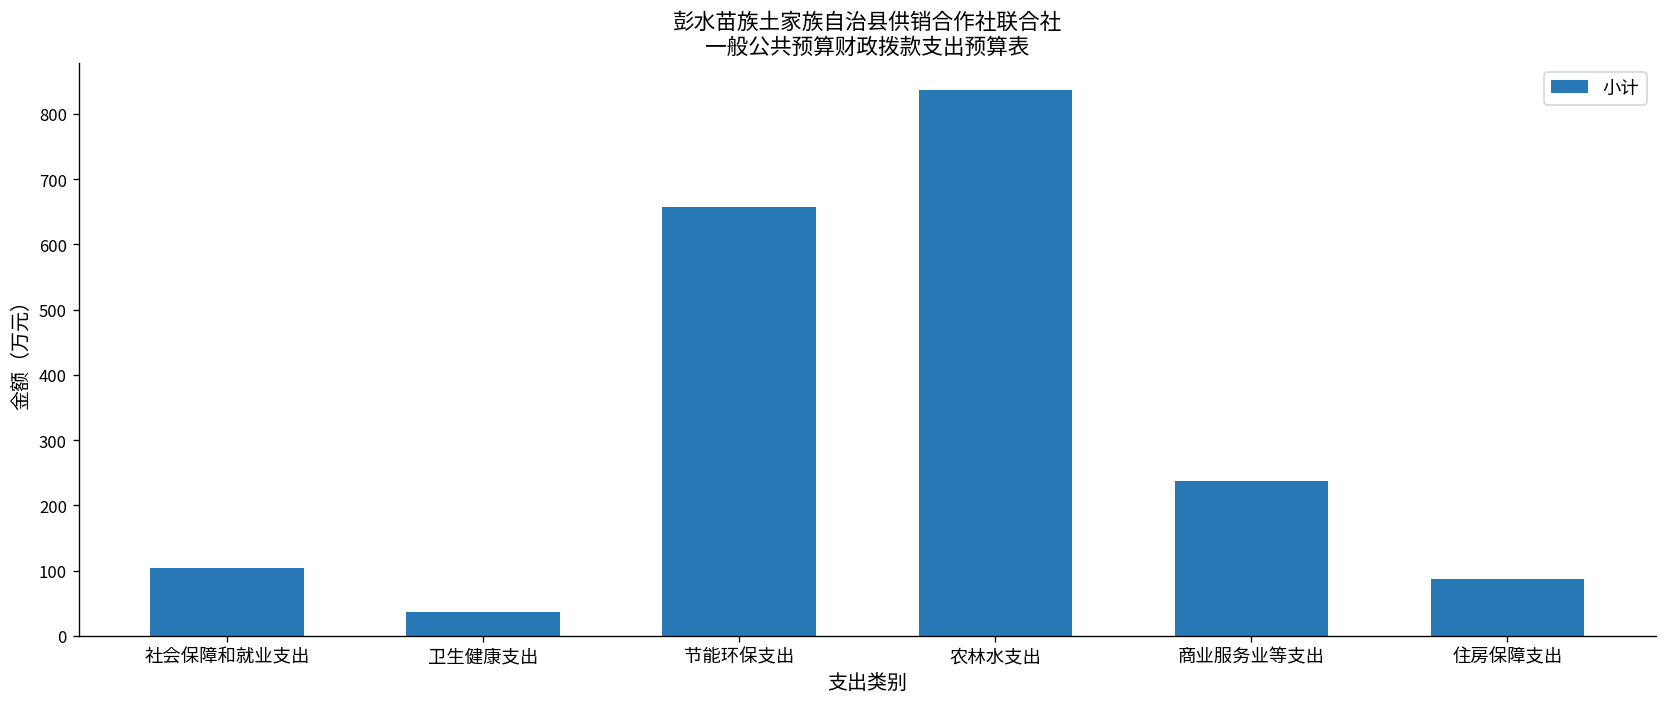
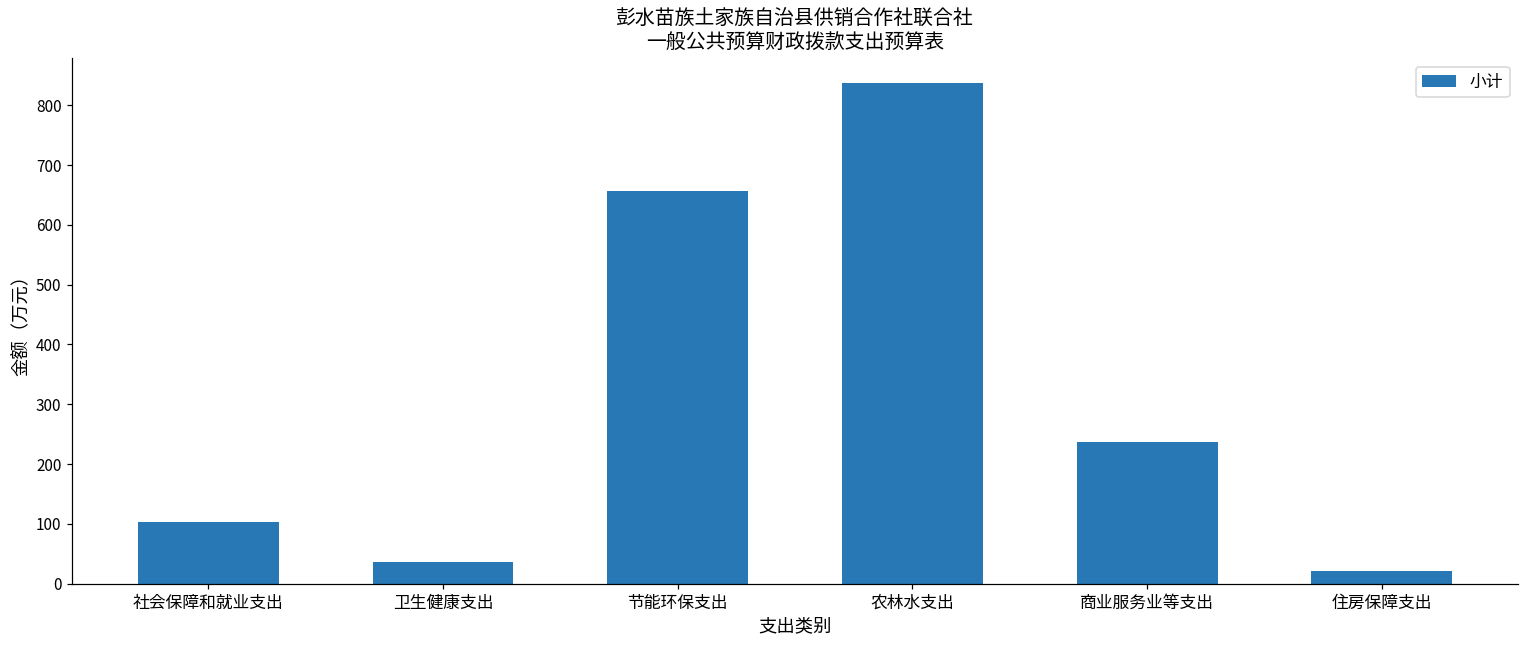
住房保障支出: 90 -> 20
